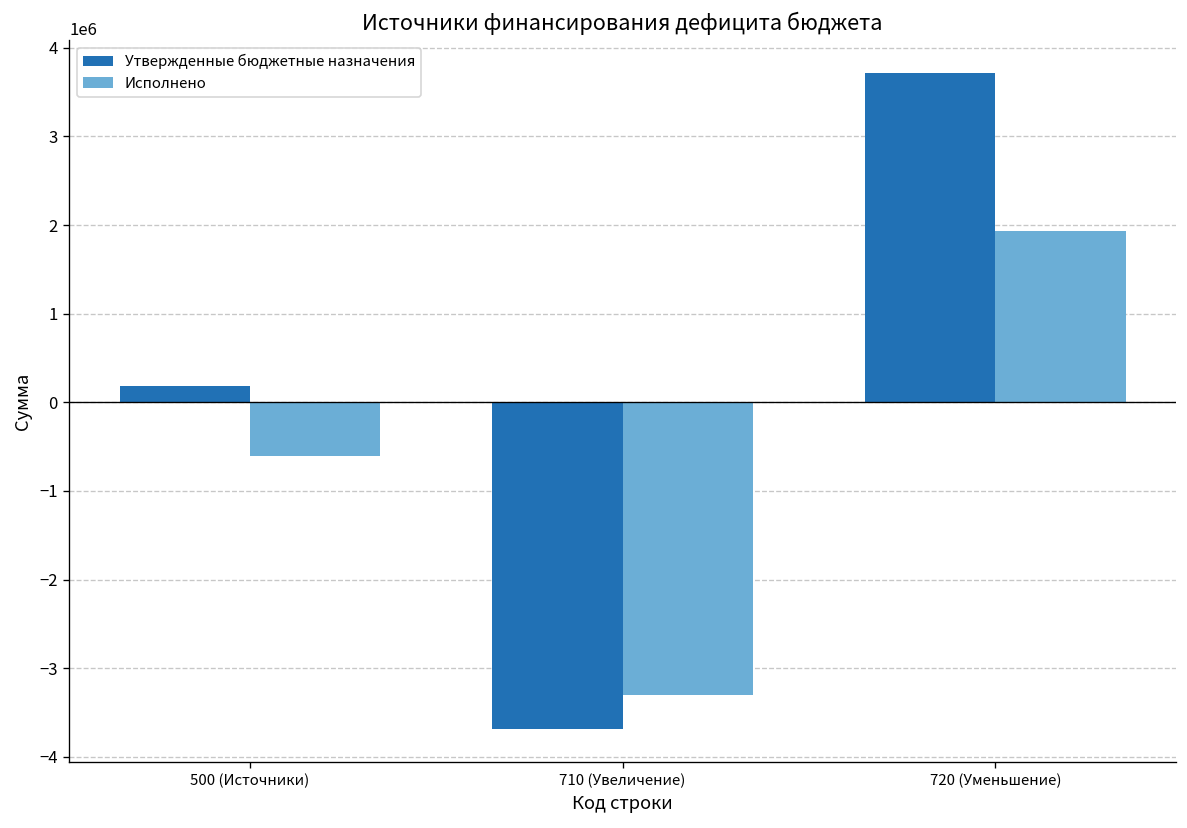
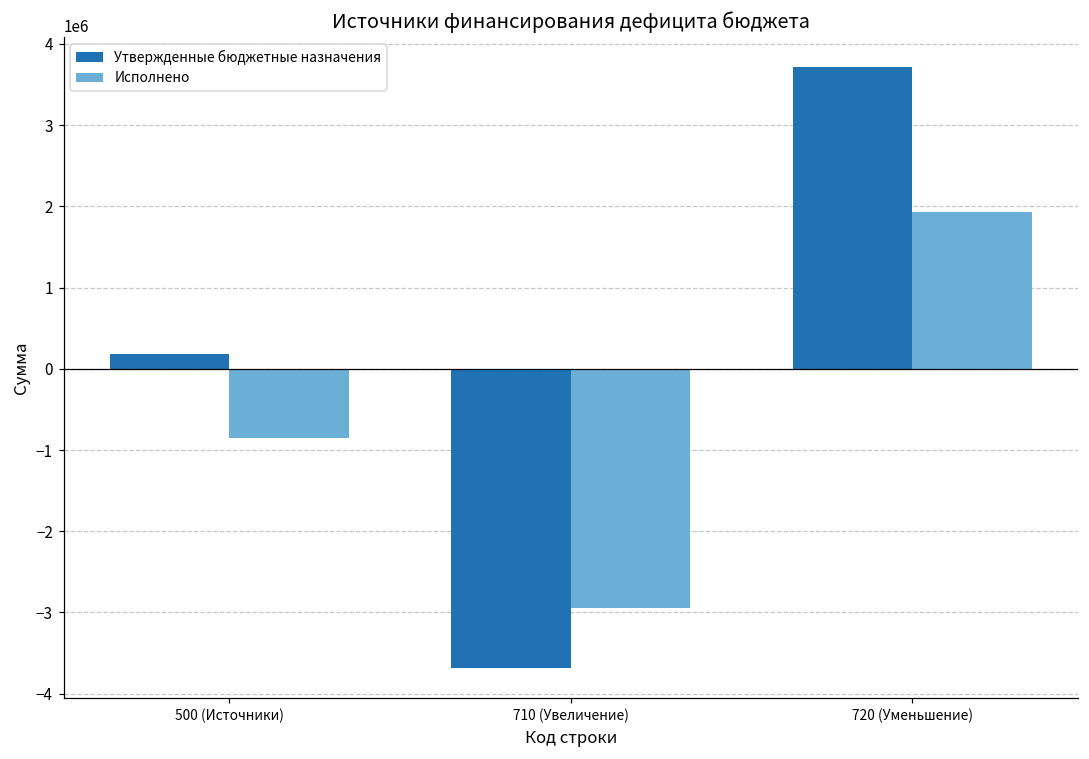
Исполнено, 500 (Источники): -600000 -> -900000
Исполнено, 710 (Увеличение): -3300000 -> -2900000
